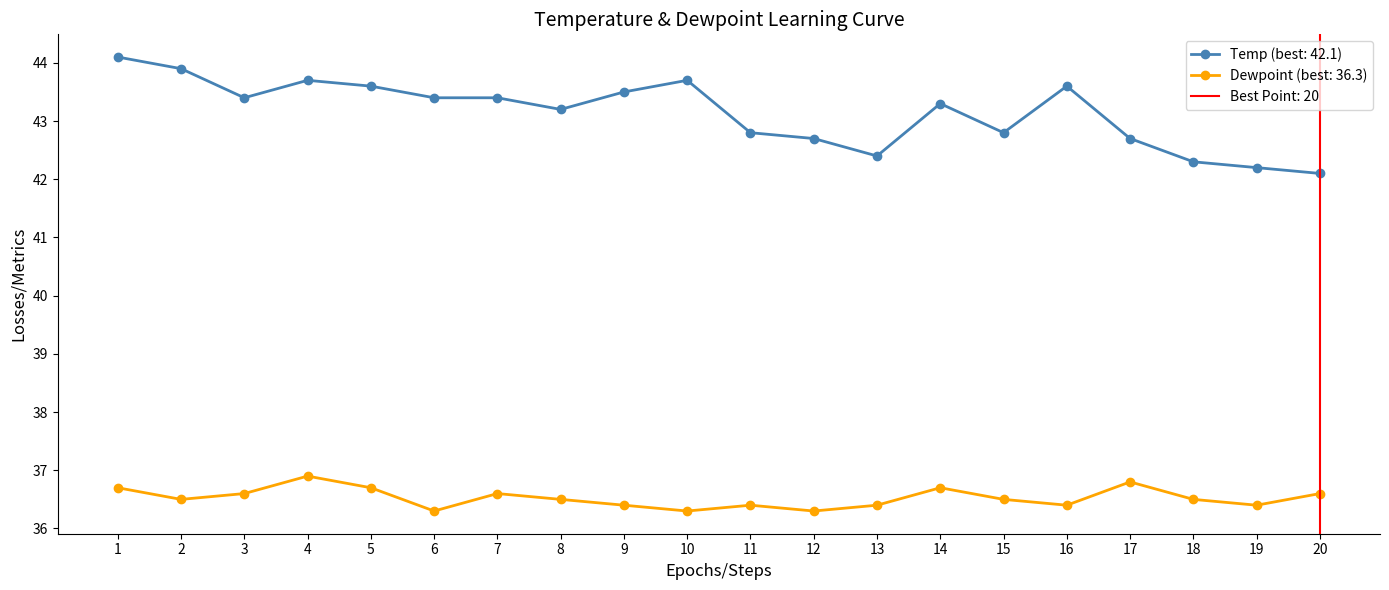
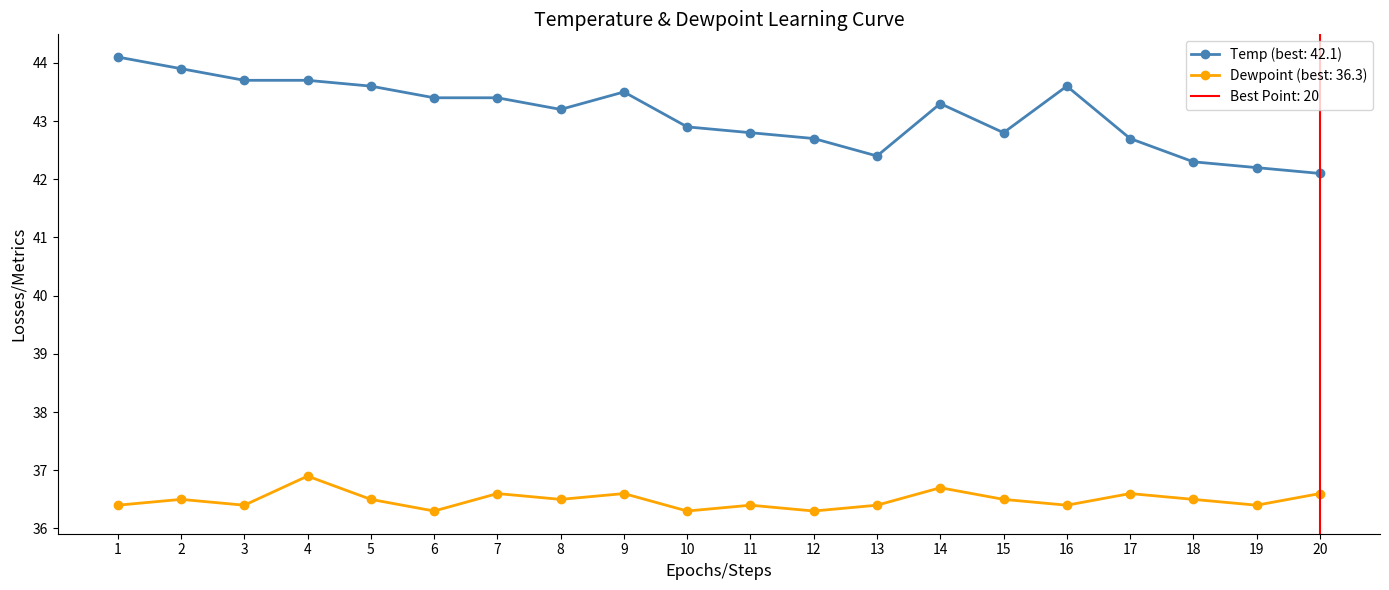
Dewpoint (best: 36.3), 1: 36.7 -> 36.4
Temp (best: 42.1), 3: 43.4 -> 43.7
Dewpoint (best: 36.3), 3: 36.6 -> 36.4
Dewpoint (best: 36.3), 5: 36.7 -> 36.5
Dewpoint (best: 36.3), 9: 36.4 -> 36.6
Temp (best: 42.1), 10: 43.7 -> 42.9
Dewpoint (best: 36.3), 17: 36.8 -> 36.6
